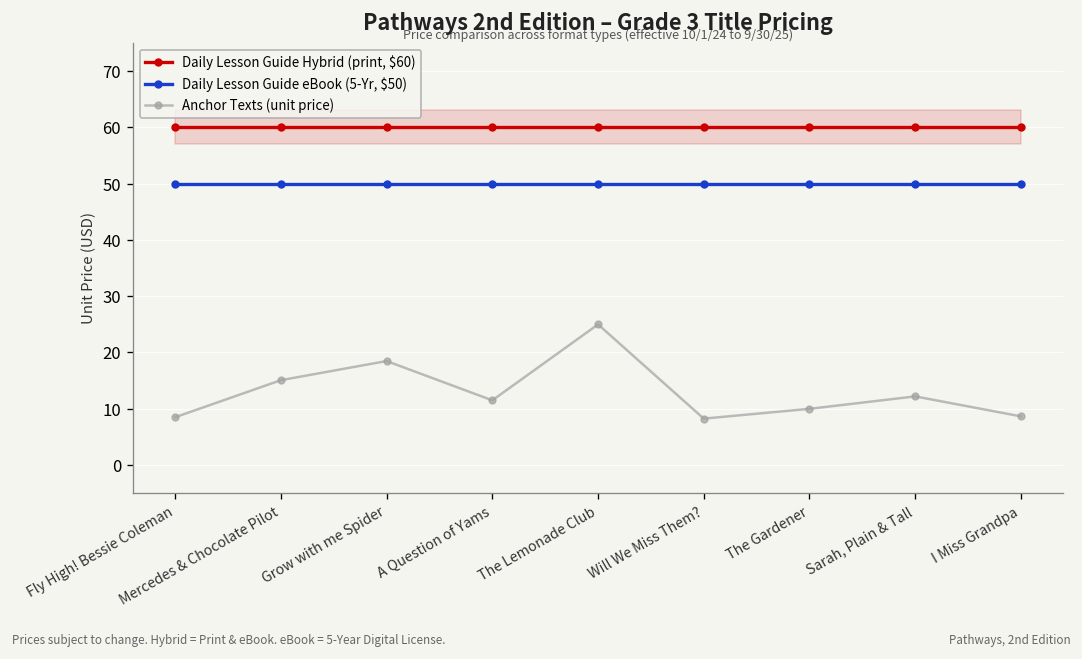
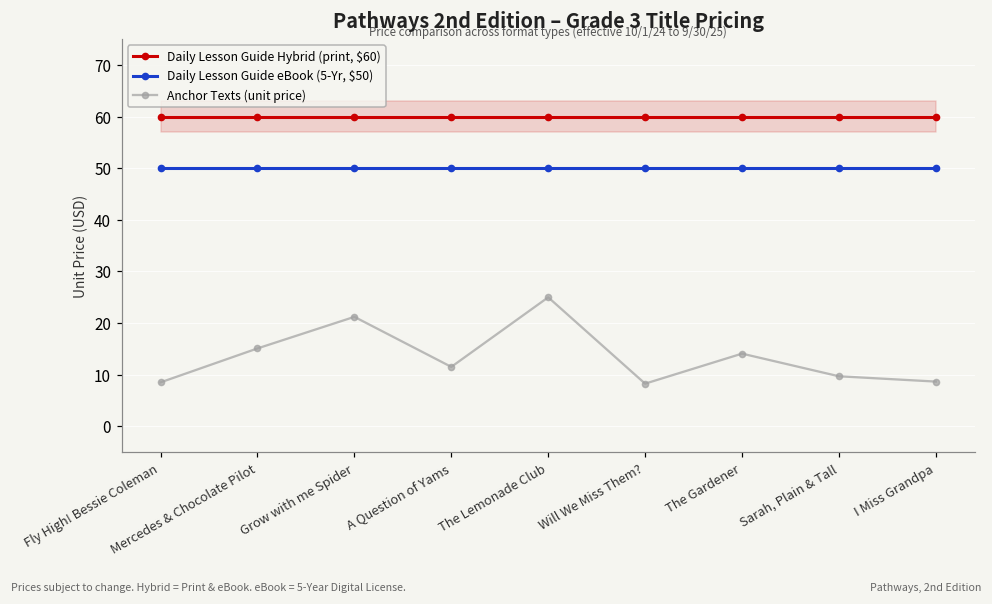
Anchor Texts (unit price), Grow with me Spider: 18 -> 21
Anchor Texts (unit price), The Gardener: 10 -> 14
Anchor Texts (unit price), Sarah, Plain & Tall: 12 -> 10
